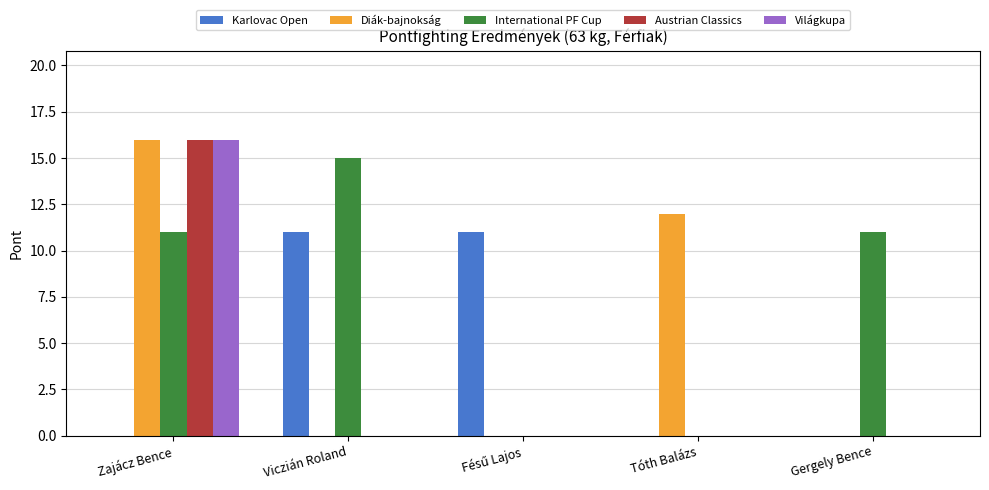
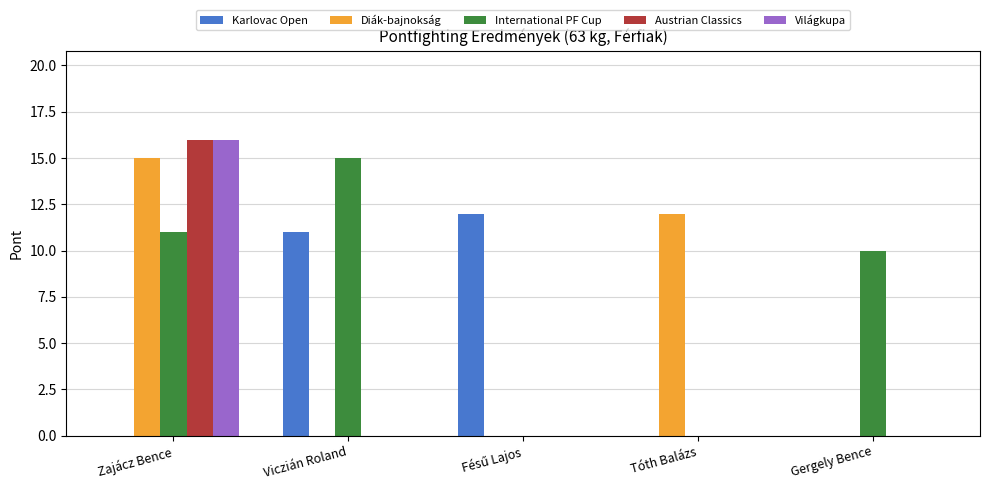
Diák-bajnokság, Zajácz Bence: 16 -> 15
Karlovac Open, Fésű Lajos: 11 -> 12
International PF Cup, Gergely Bence: 11 -> 10
